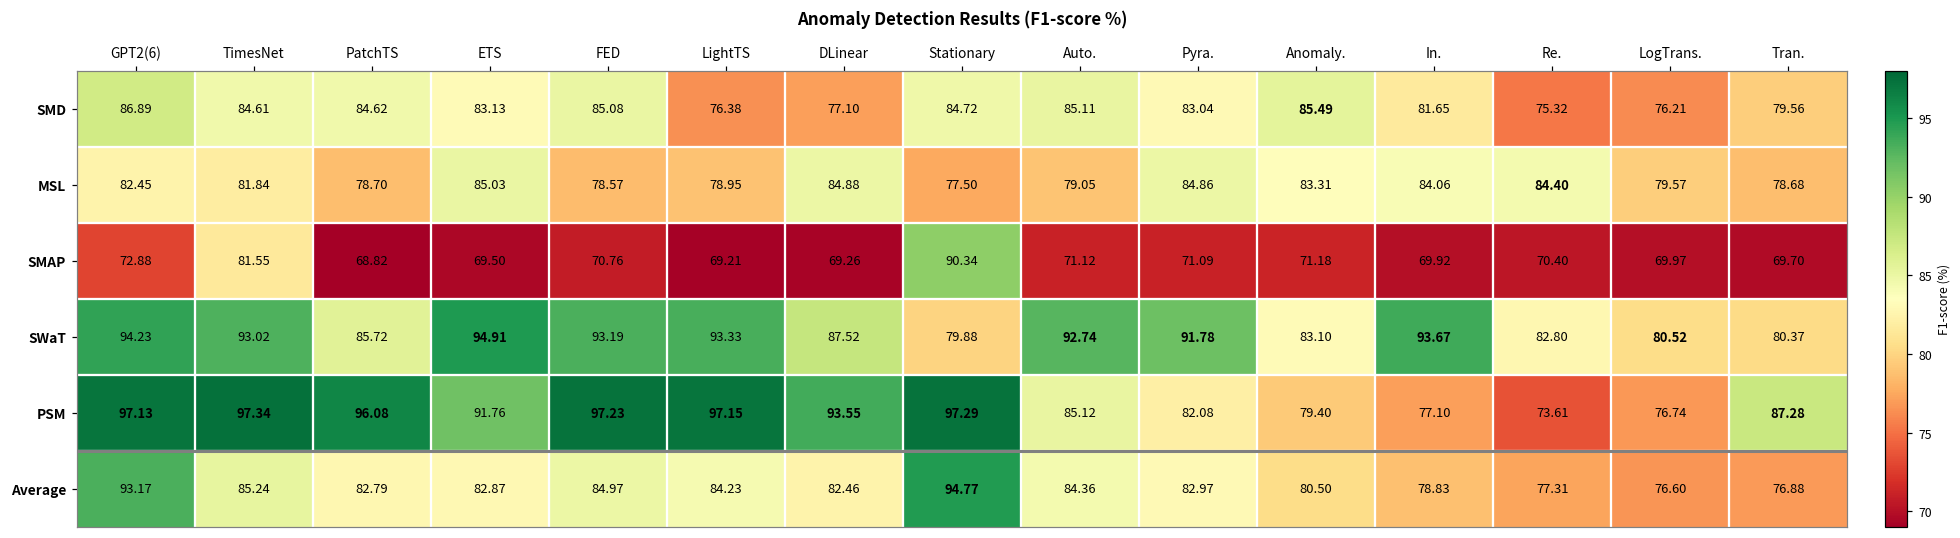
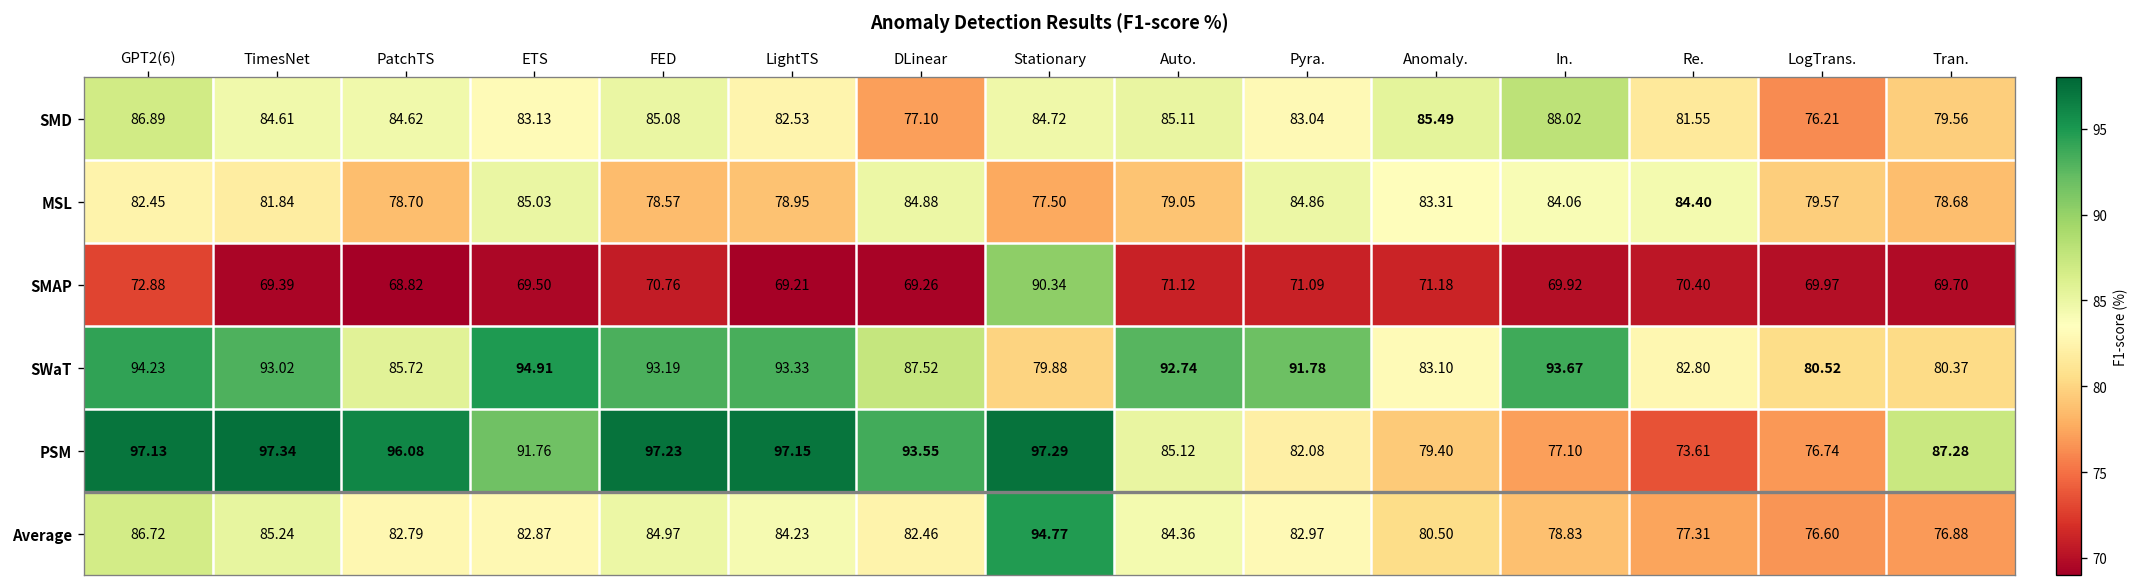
SMD, LightTS: 76.38 -> 82.53
SMD, In.: 81.65 -> 88.02
SMD, Re.: 75.32 -> 81.55
SMAP, TimesNet: 81.55 -> 69.39
Average, GPT2(6): 93.17 -> 86.72
